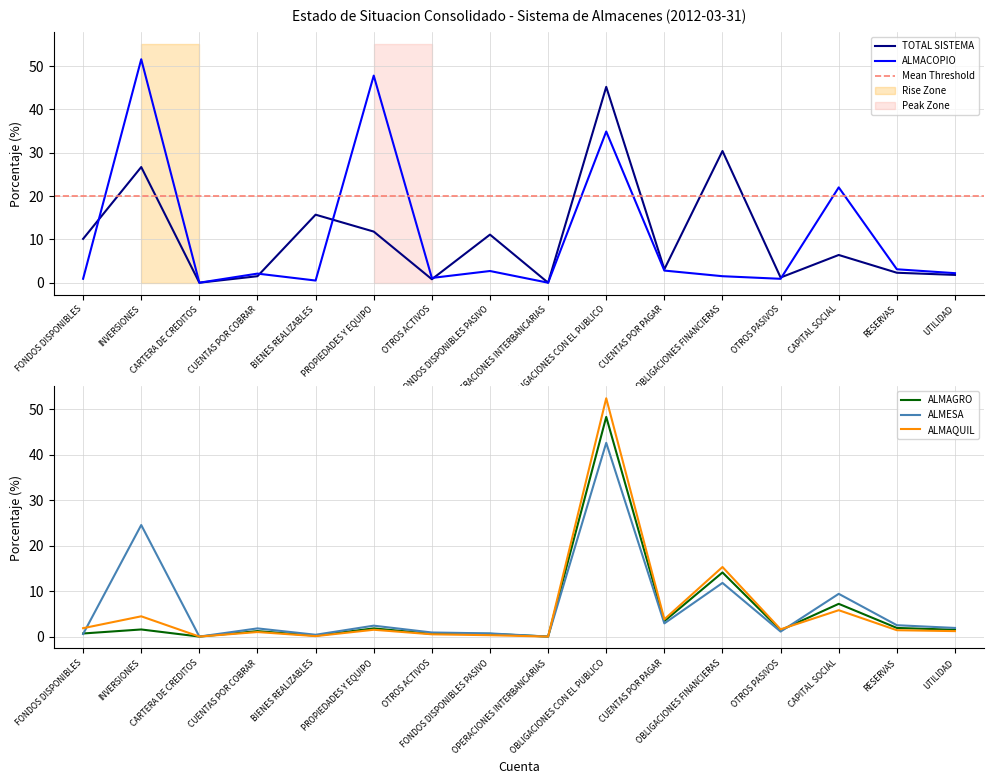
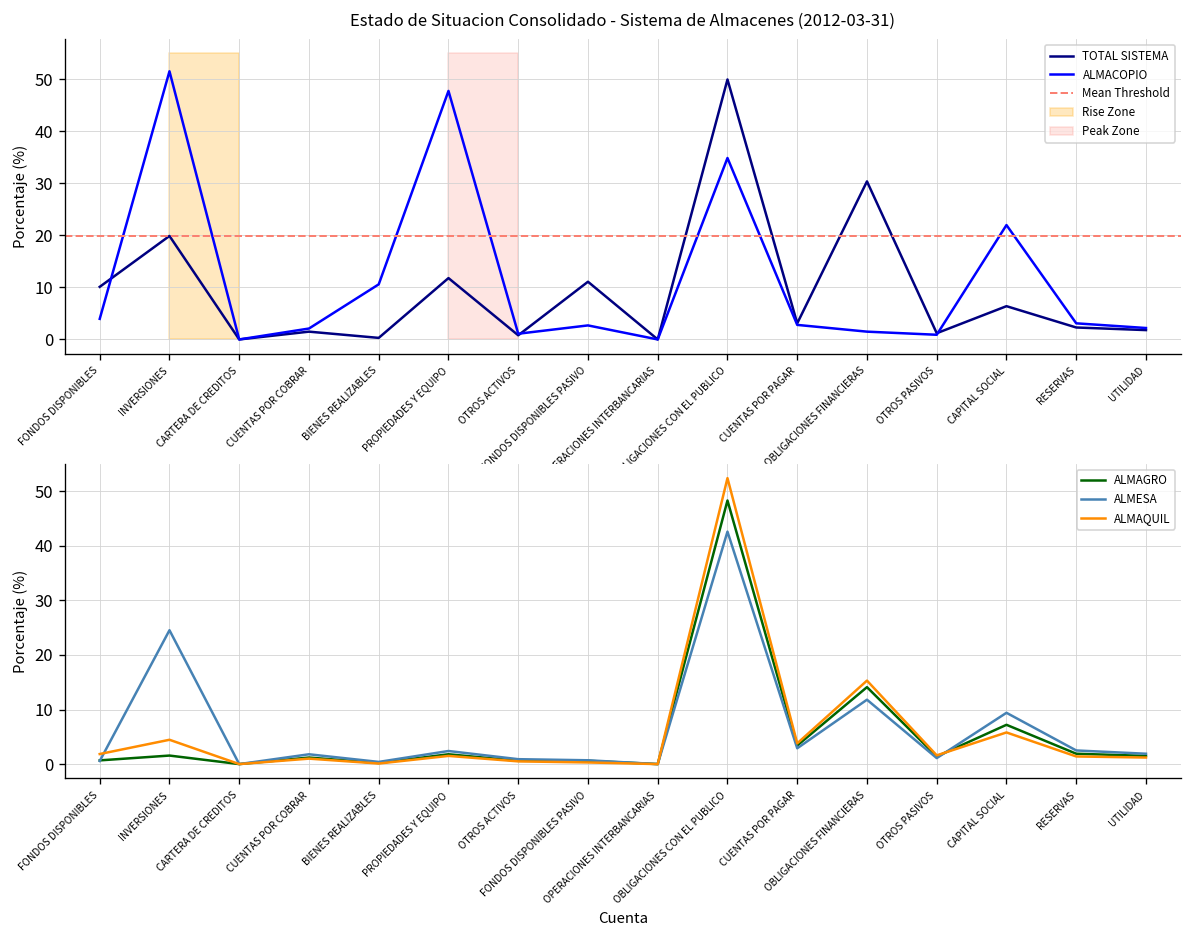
Estado de Situacion Consolidado - Sistema de Almacenes (2012-03-31), ALMACOPIO, FONDOS DISPONIBLES: 1 -> 4
Estado de Situacion Consolidado - Sistema de Almacenes (2012-03-31), TOTAL SISTEMA, INVERSIONES: 27 -> 20
Estado de Situacion Consolidado - Sistema de Almacenes (2012-03-31), TOTAL SISTEMA, BIENES REALIZABLES: 16 -> 0
Estado de Situacion Consolidado - Sistema de Almacenes (2012-03-31), ALMACOPIO, BIENES REALIZABLES: 1 -> 11
Estado de Situacion Consolidado - Sistema de Almacenes (2012-03-31), TOTAL SISTEMA, OBLIGACIONES CON EL PUBLICO: 45 -> 50
